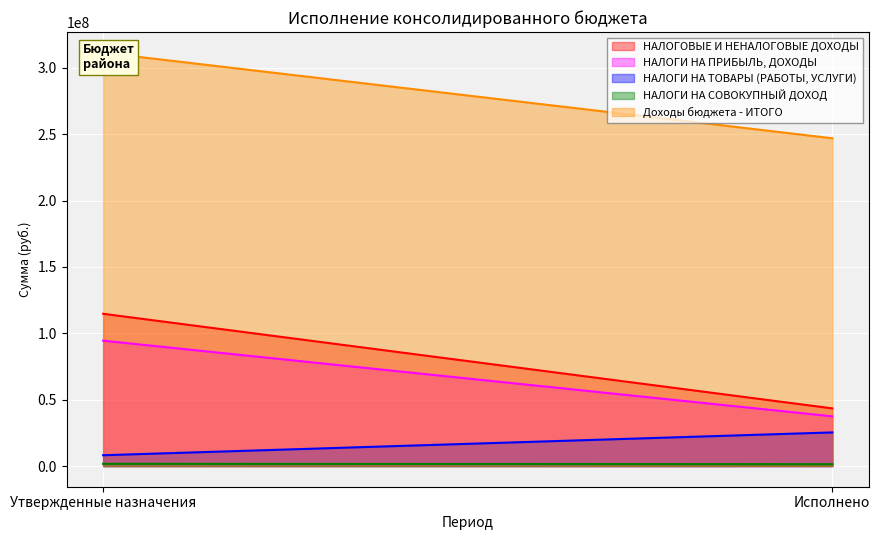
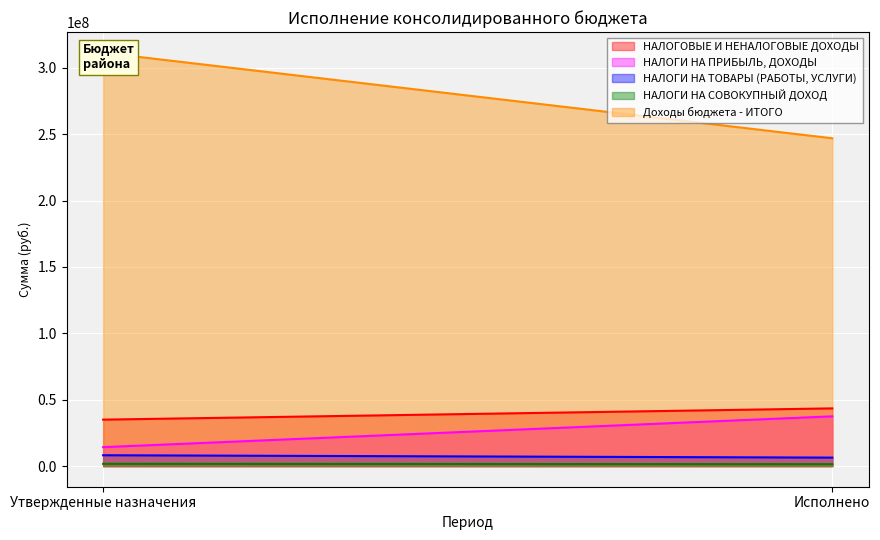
НАЛОГОВЫЕ И НЕНАЛОГОВЫЕ ДОХОДЫ, Утвержденные назначения: 115000000 -> 35000000
НАЛОГИ НА ПРИБЫЛЬ, ДОХОДЫ, Утвержденные назначения: 94000000 -> 14000000
НАЛОГИ НА ТОВАРЫ (РАБОТЫ, УСЛУГИ), Исполнено: 25000000 -> 6000000
